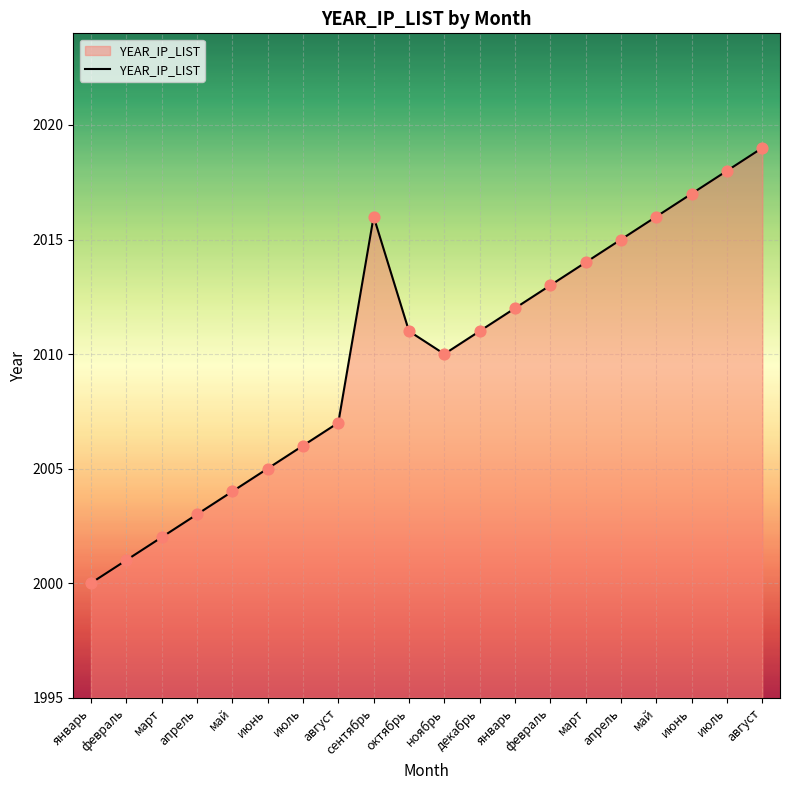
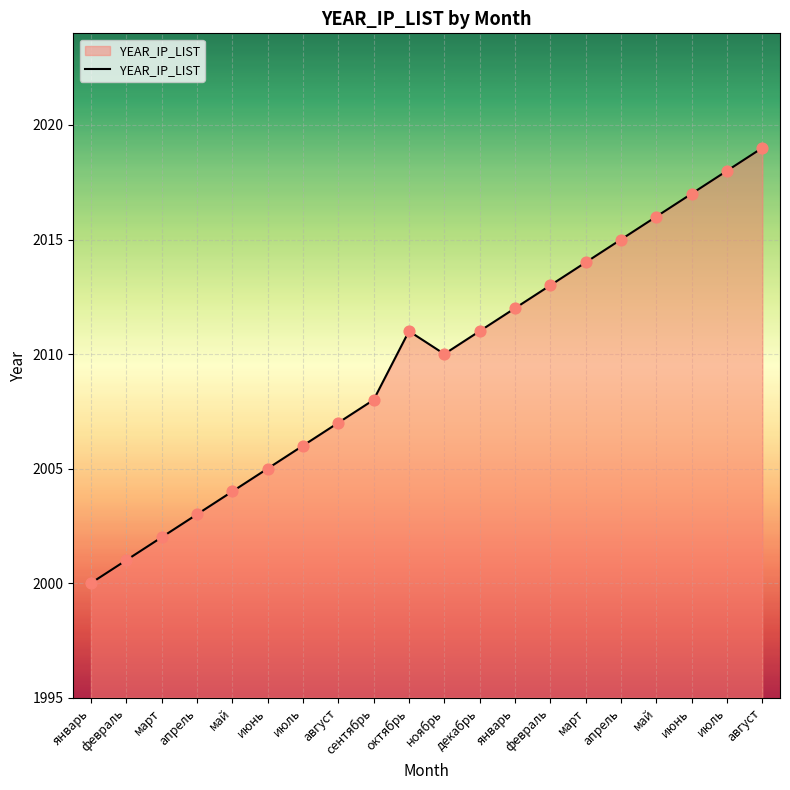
сентябрь: 2016 -> 2008
